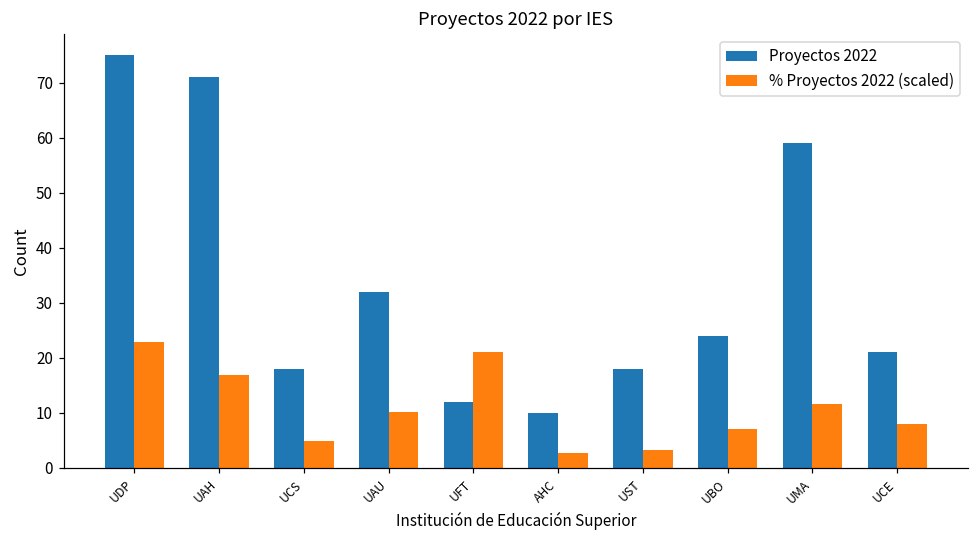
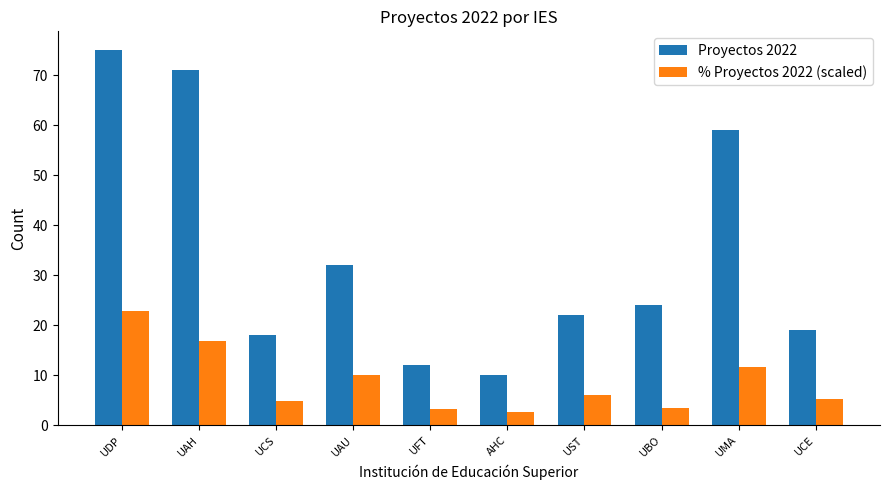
% Proyectos 2022 (scaled), UFT: 21 -> 3
Proyectos 2022, UST: 18 -> 22
% Proyectos 2022 (scaled), UST: 3 -> 6
% Proyectos 2022 (scaled), UBO: 7 -> 3
Proyectos 2022, UCE: 21 -> 19
% Proyectos 2022 (scaled), UCE: 8 -> 5
